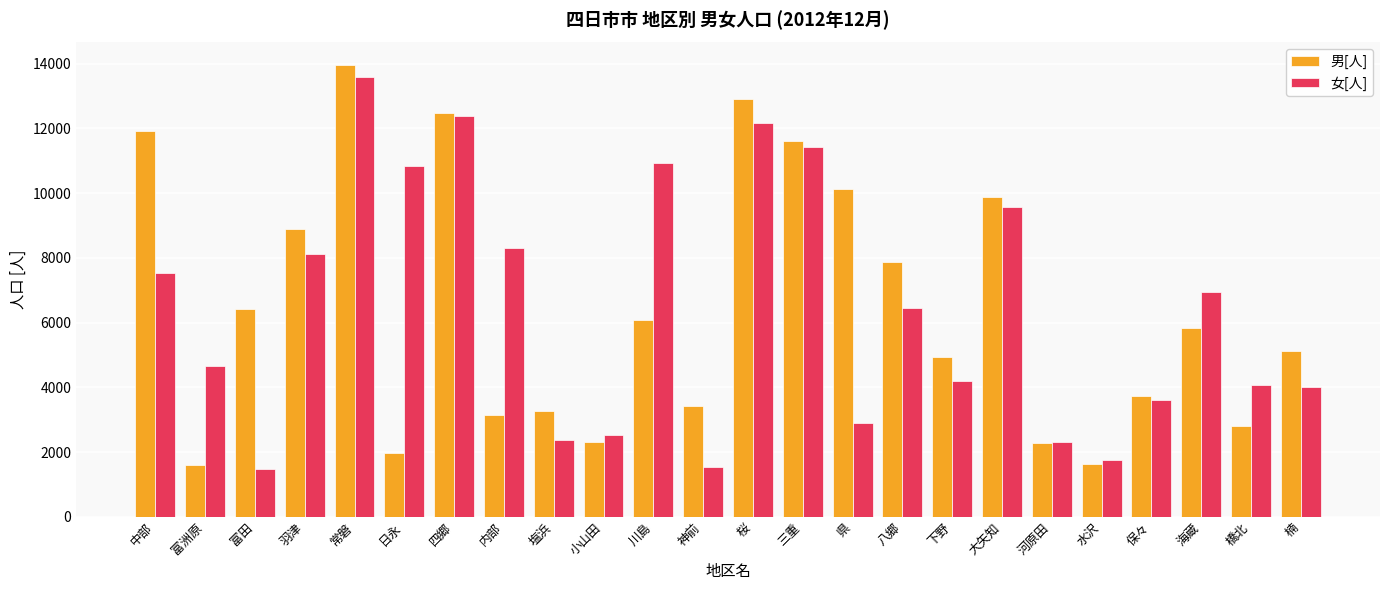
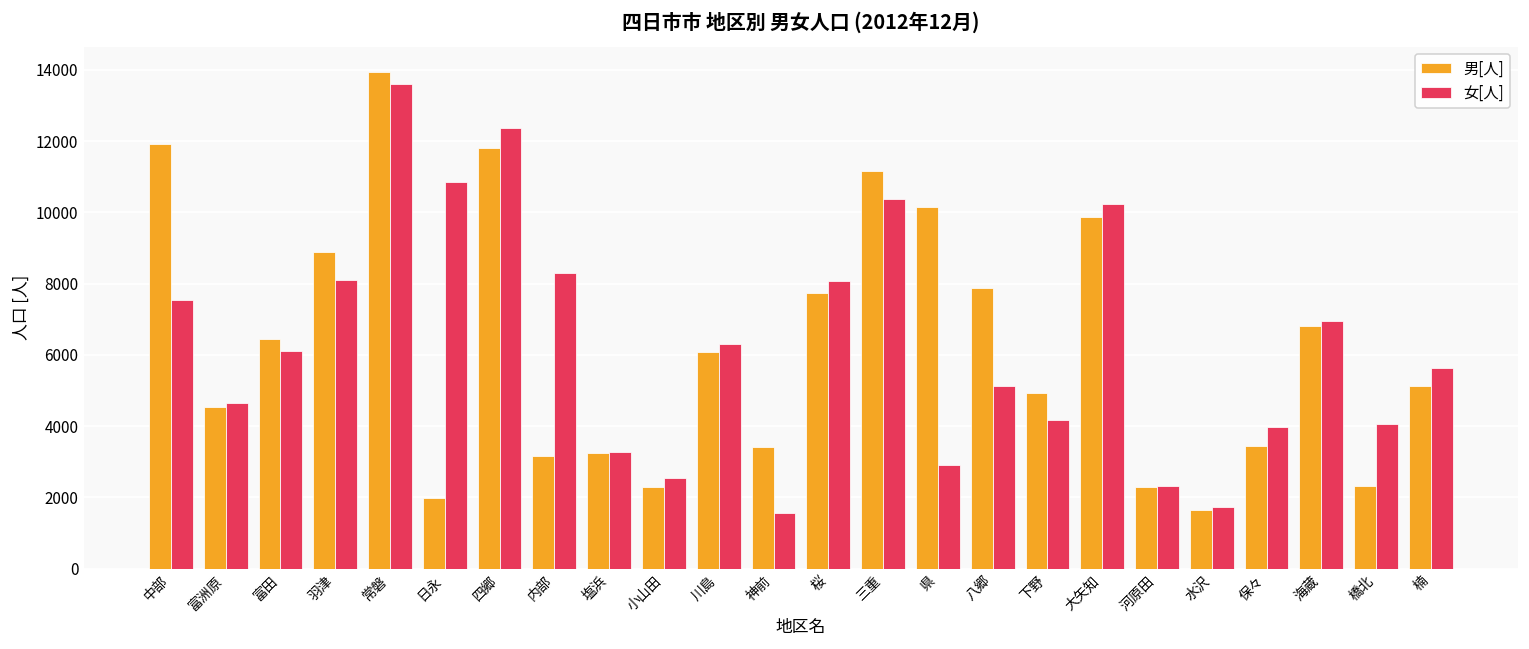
男[人], 富洲原: 1600 -> 4500
女[人], 富田: 1500 -> 6100
男[人], 四郷: 12500 -> 11800
女[人], 塩浜: 2400 -> 3300
女[人], 川島: 10900 -> 6300
男[人], 桜: 12900 -> 7700
女[人], 桜: 12200 -> 8100
男[人], 三重: 11600 -> 11200
女[人], 三重: 11400 -> 10400
女[人], 八郷: 6400 -> 5100
女[人], 大矢知: 9600 -> 10200
男[人], 保々: 3700 -> 3400
女[人], 保々: 3600 -> 4000
男[人], 海蔵: 5800 -> 6800
男[人], 橋北: 2800 -> 2300
女[人], 楠: 4000 -> 5600
